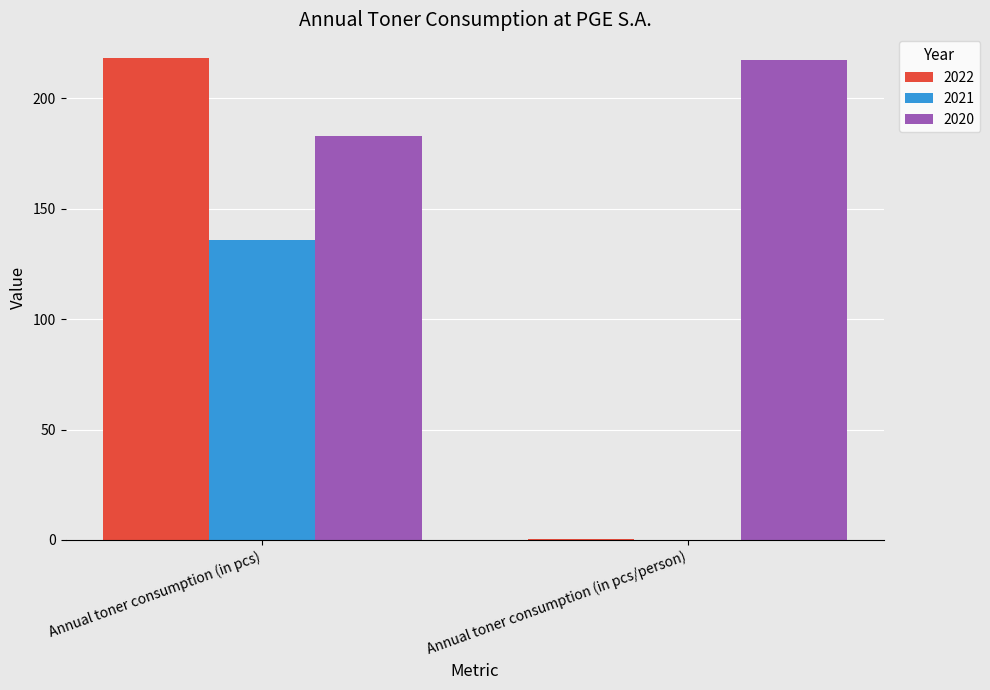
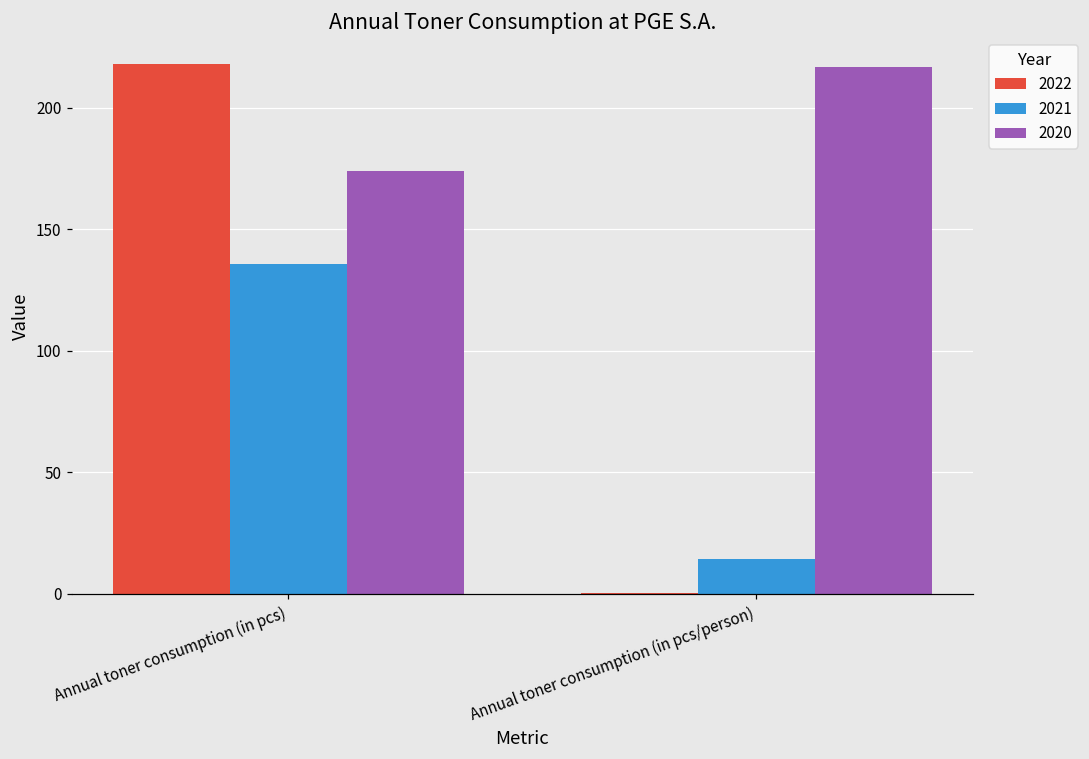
2020, Annual toner consumption (in pcs): 183 -> 174
2021, Annual toner consumption (in pcs/person): 0 -> 14
